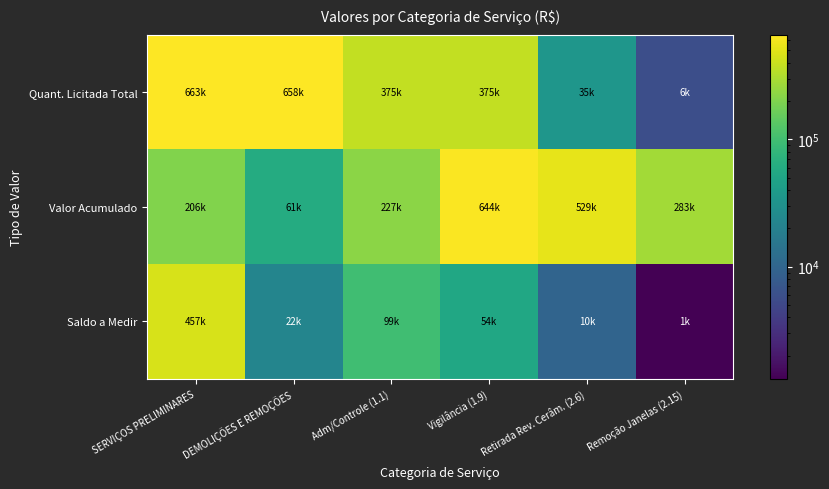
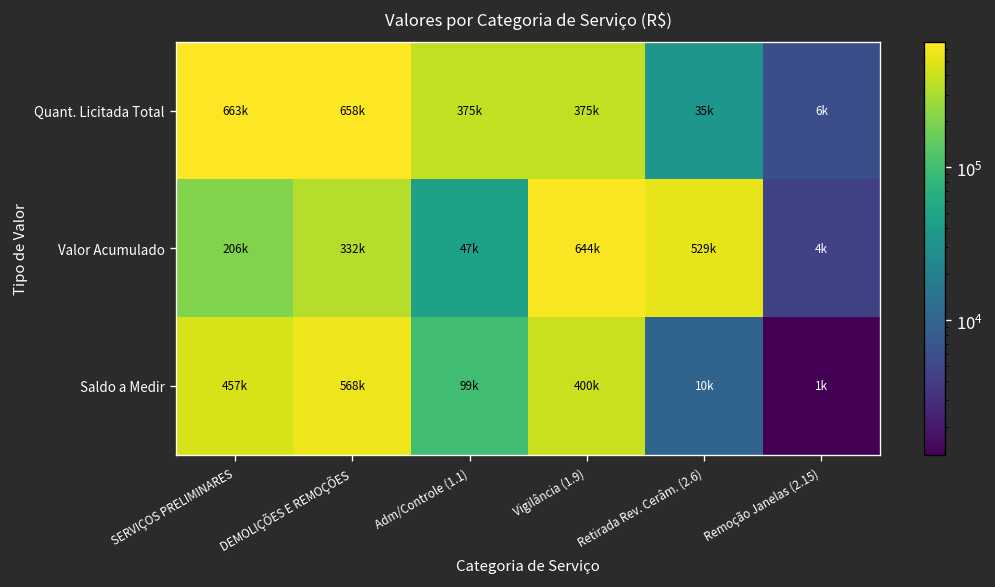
Valor Acumulado, DEMOLIÇÕES E REMOÇÕES: 61k -> 332k
Valor Acumulado, Adm/Controle (1.1): 227k -> 47k
Valor Acumulado, Remoção Janelas (2.15): 283k -> 4k
Saldo a Medir, DEMOLIÇÕES E REMOÇÕES: 22k -> 568k
Saldo a Medir, Vigilância (1.9): 54k -> 400k
